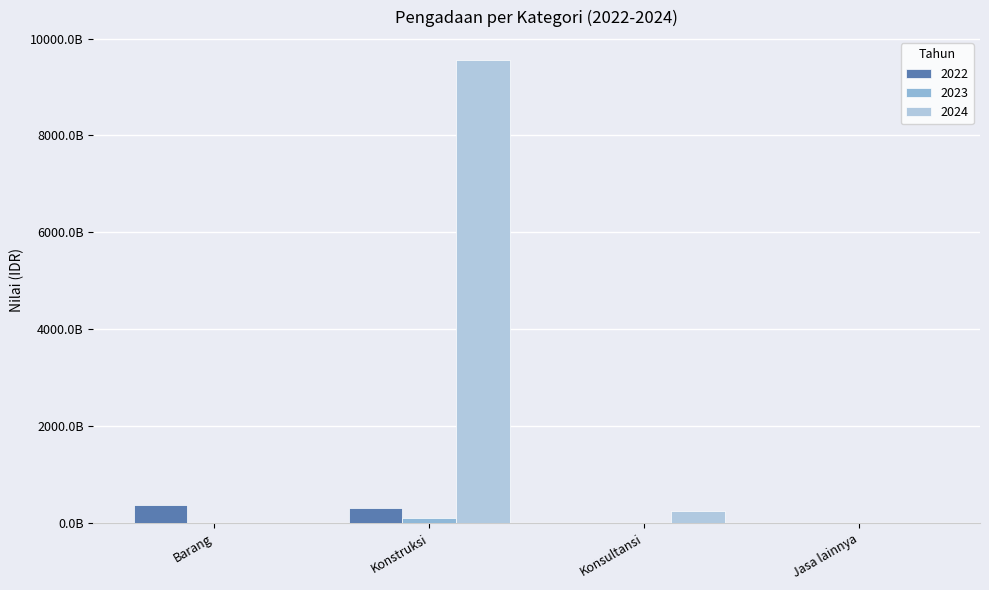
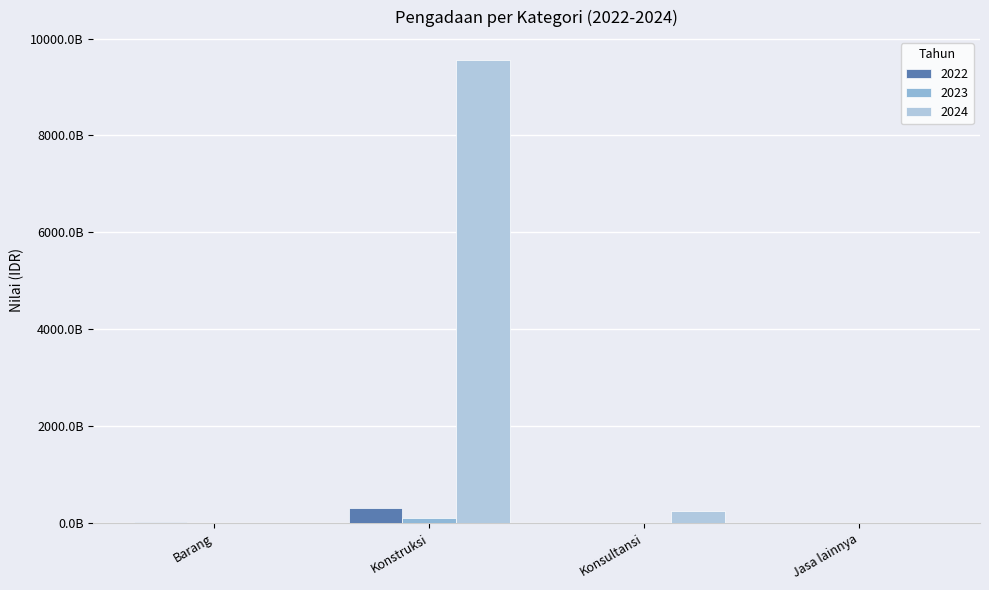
2022, Barang: 400000000000 -> 0
